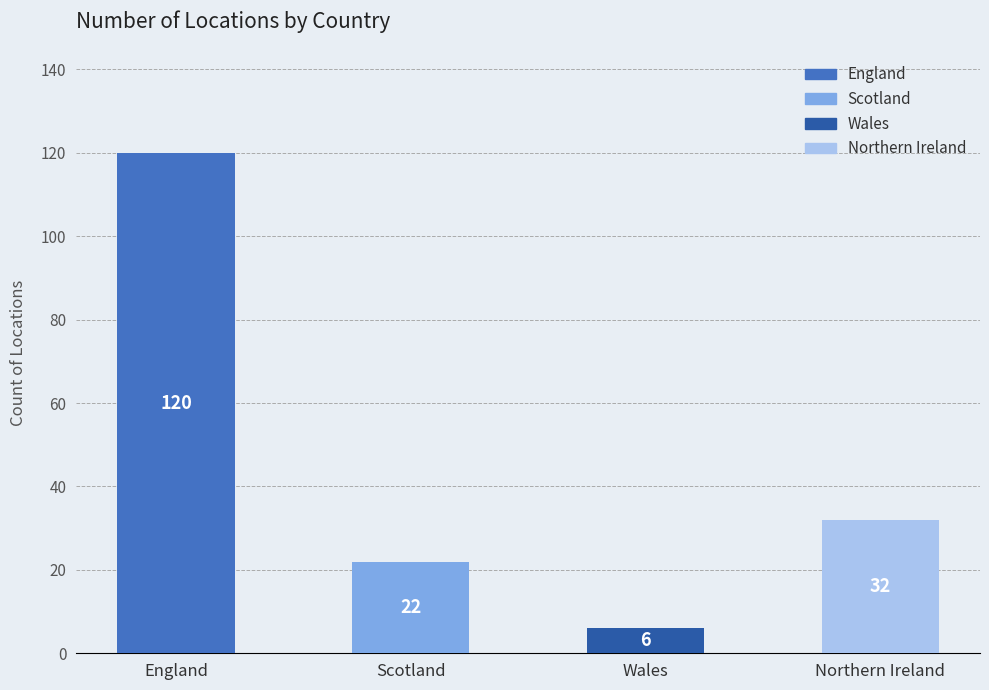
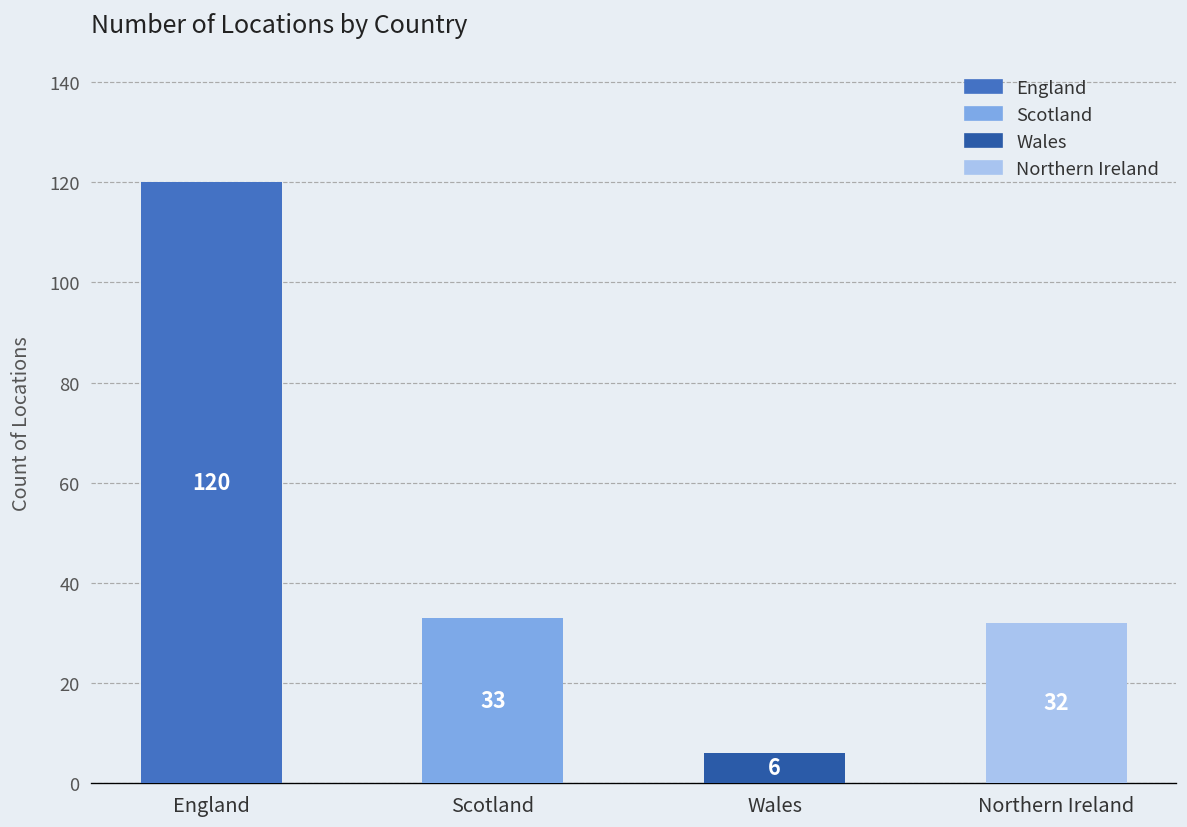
Scotland: 22 -> 33
